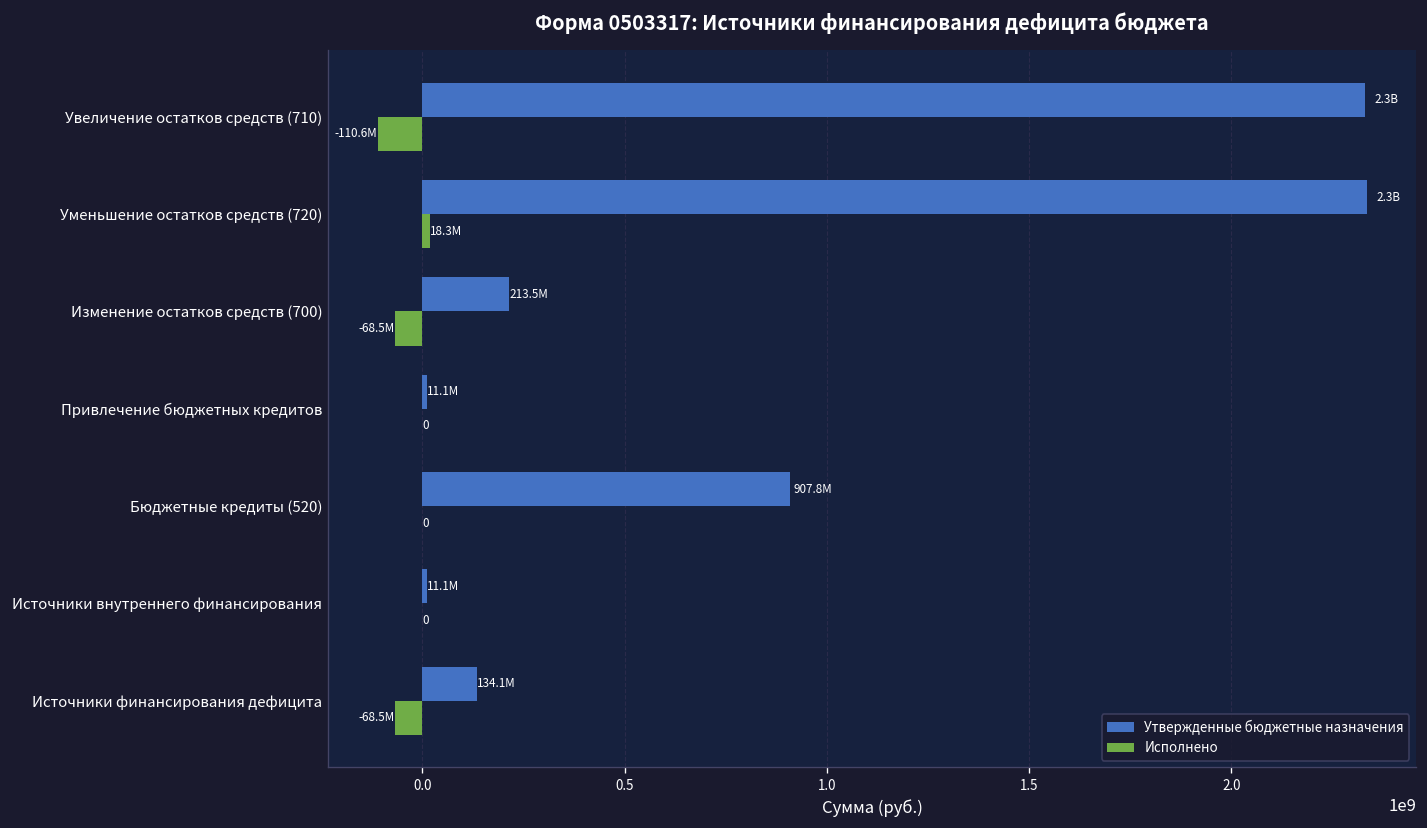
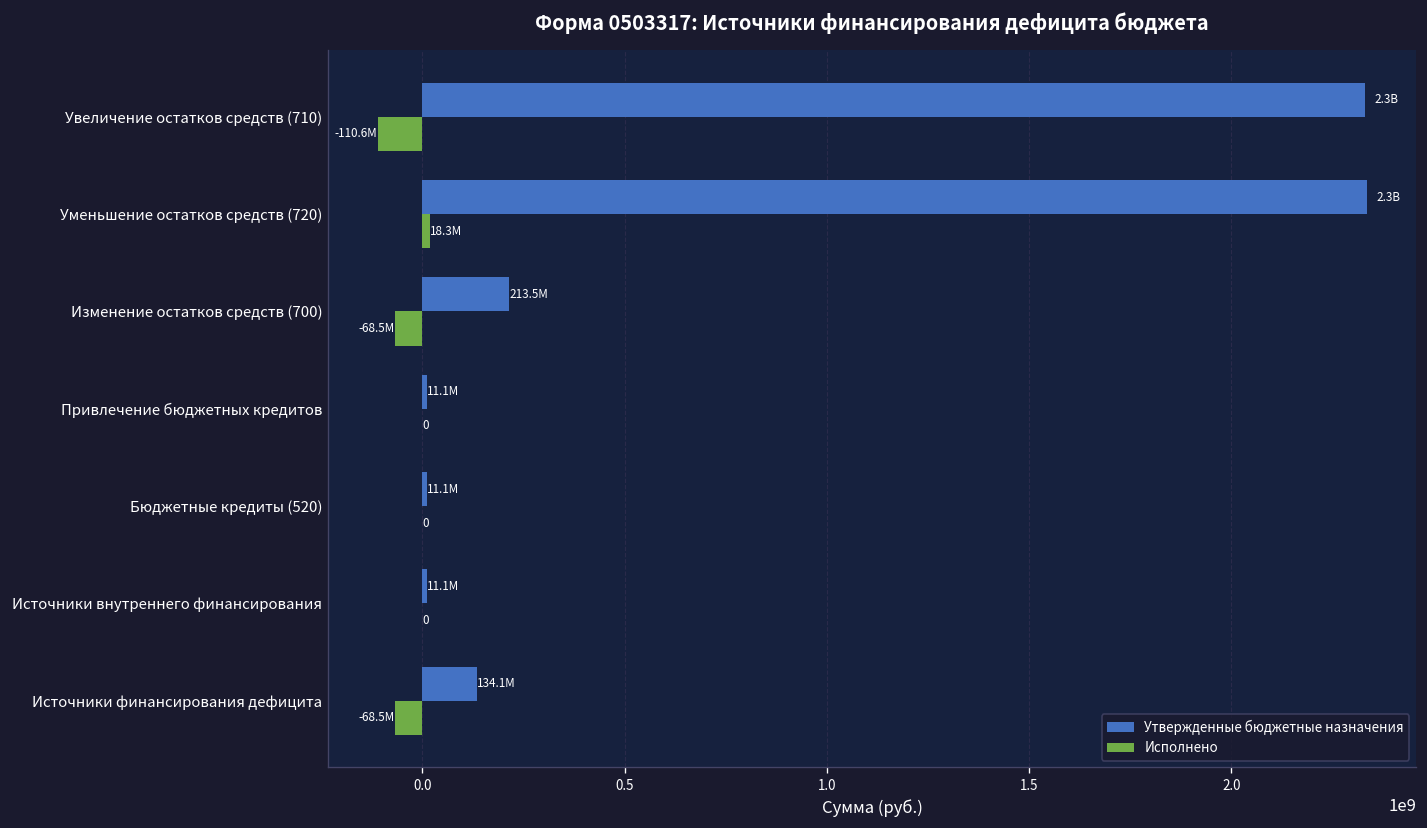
Утвержденные бюджетные назначения, Бюджетные кредиты (520): 907.8M -> 11.1M
